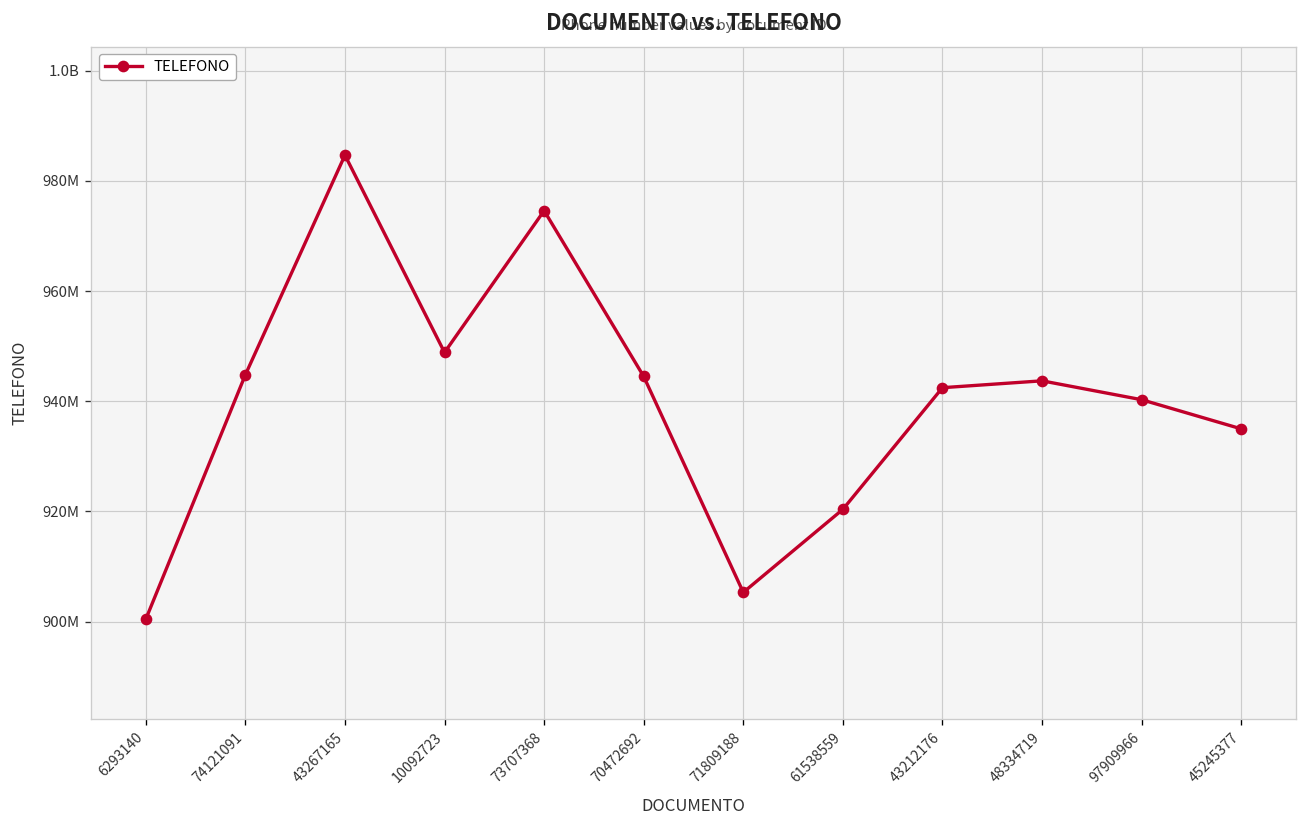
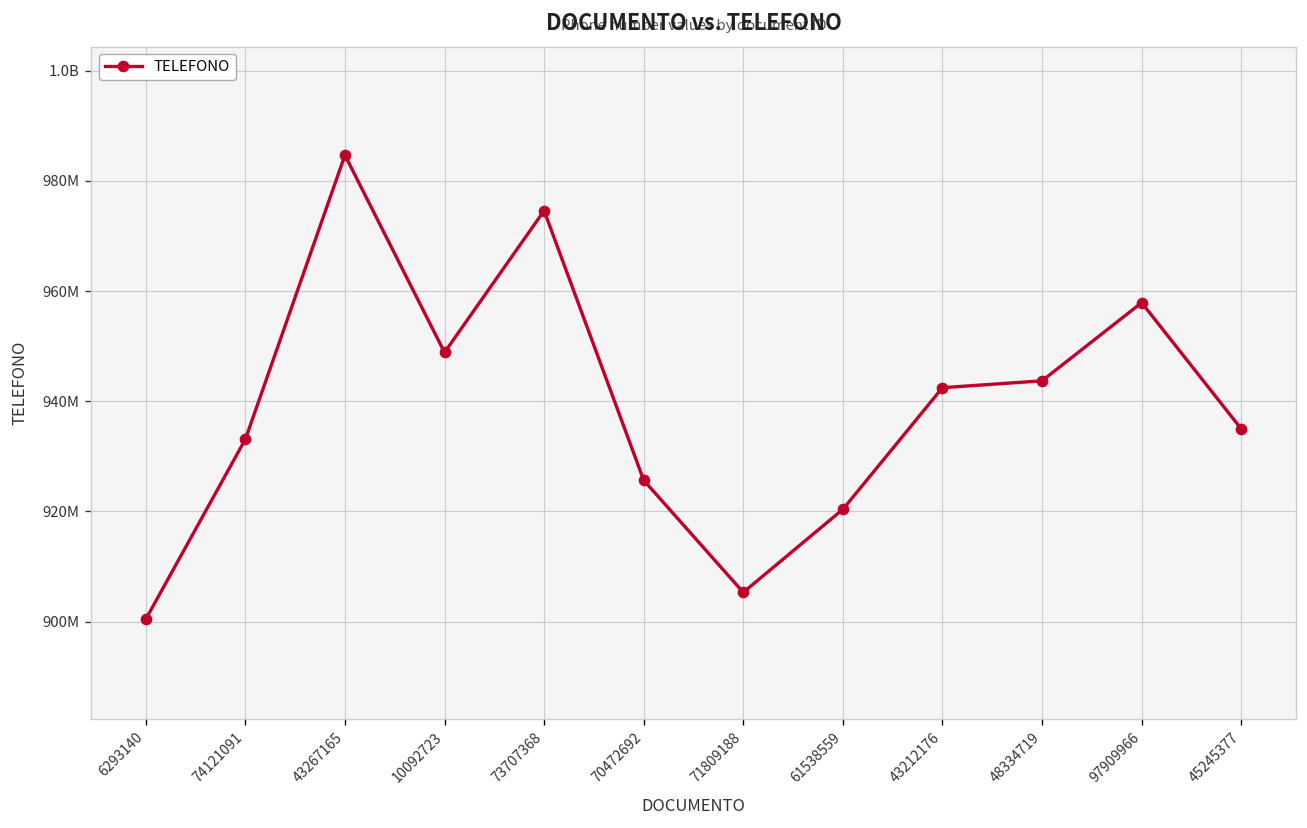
74121091: 945000000 -> 933000000
70472692: 945000000 -> 926000000
97909966: 940000000 -> 958000000
